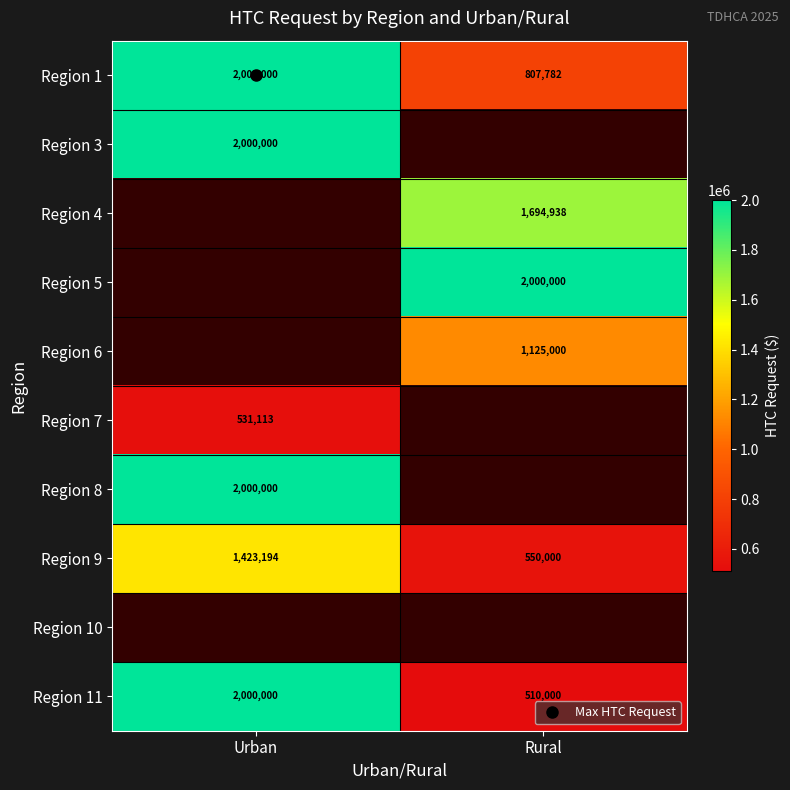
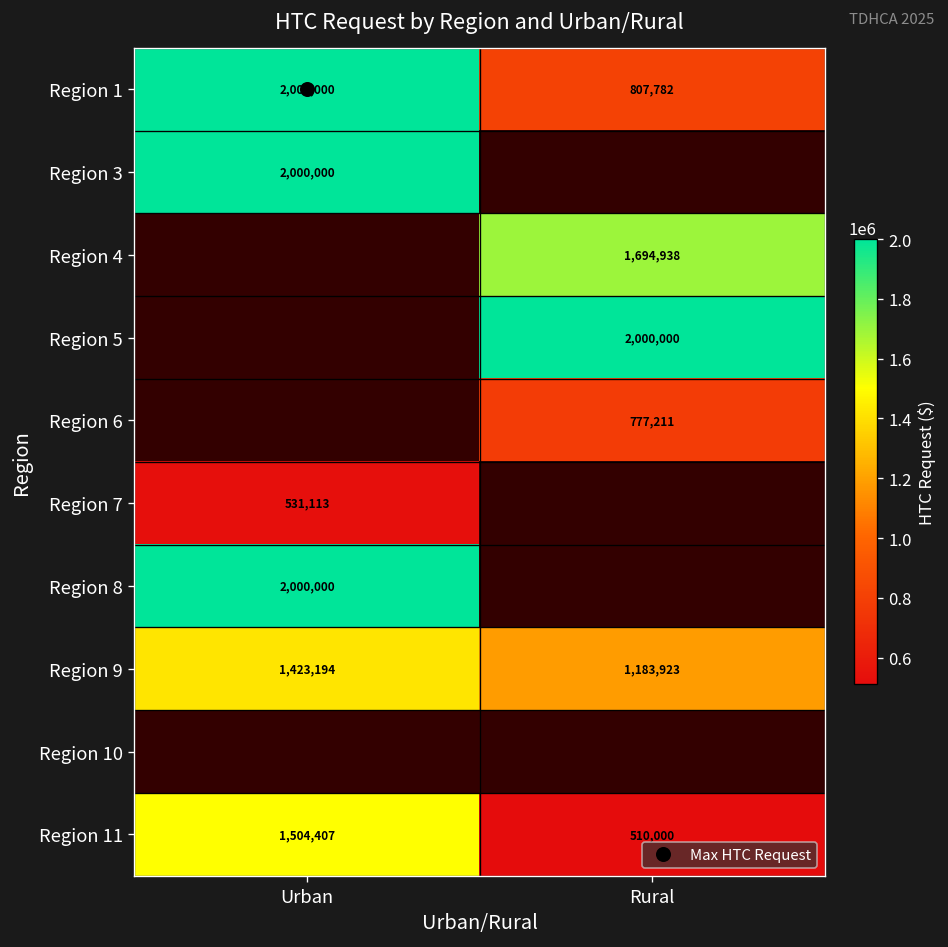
Region 6, Rural: 1,125,000 -> 777,211
Region 9, Rural: 550,000 -> 1,183,923
Region 11, Urban: 2,000,000 -> 1,504,407
